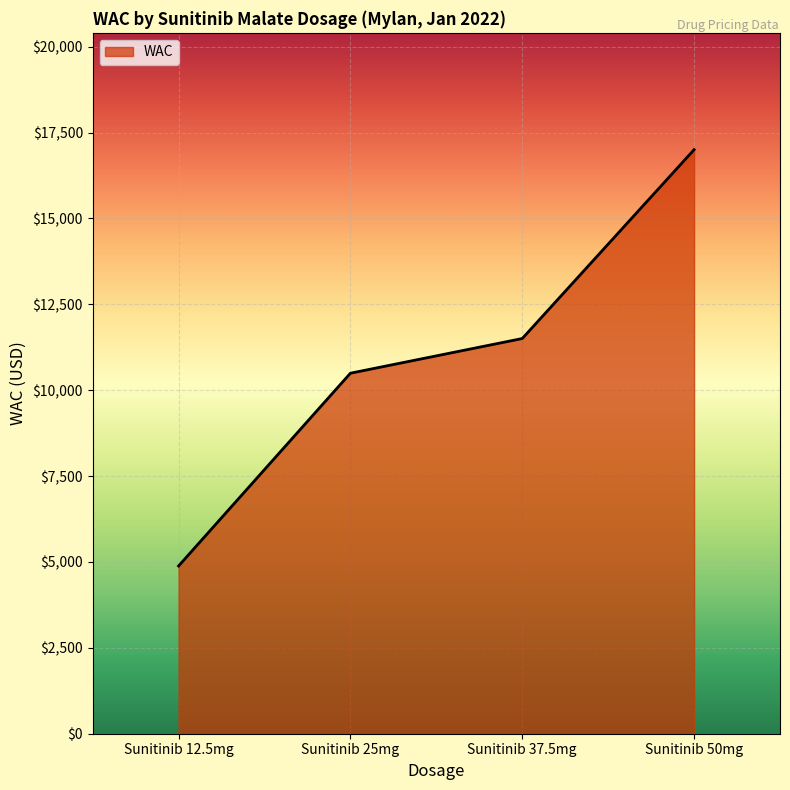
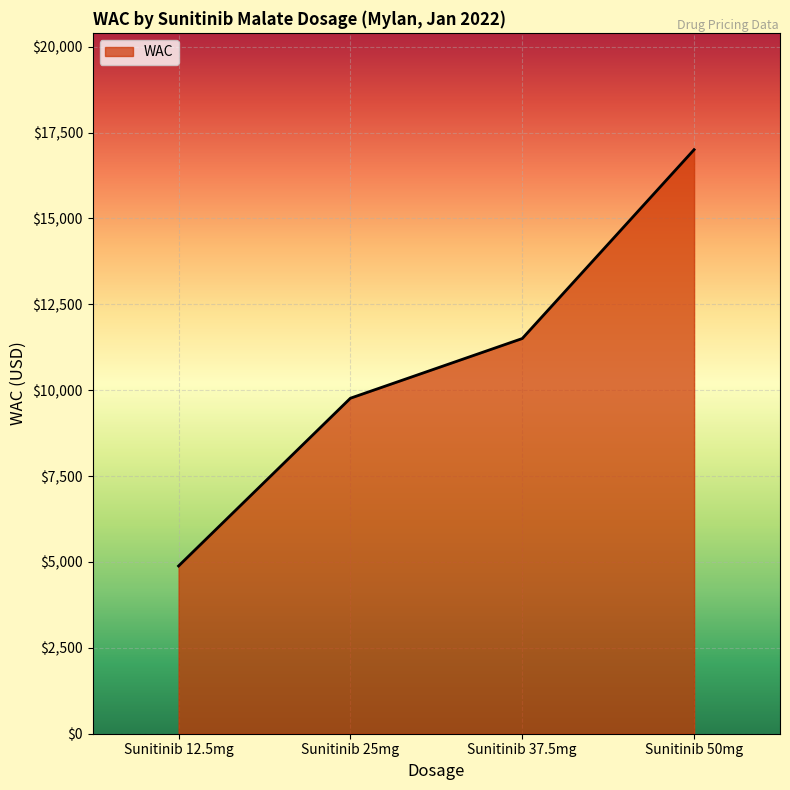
Sunitinib 25mg: $10,500 -> $9,800
